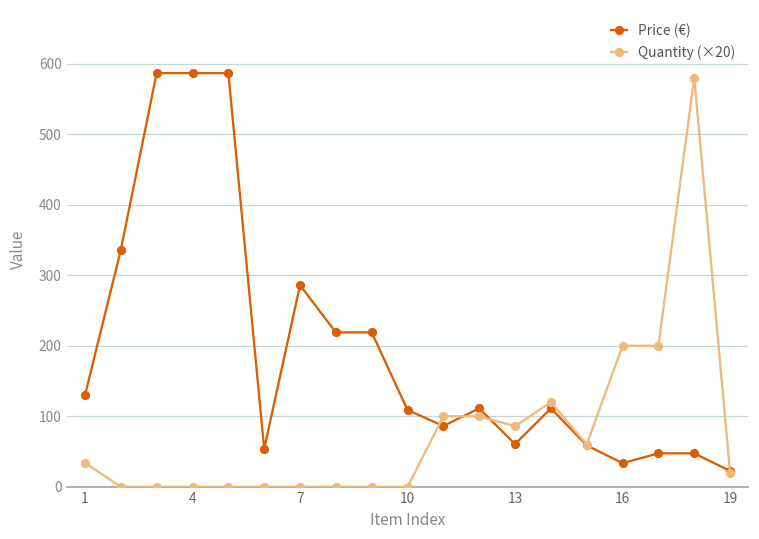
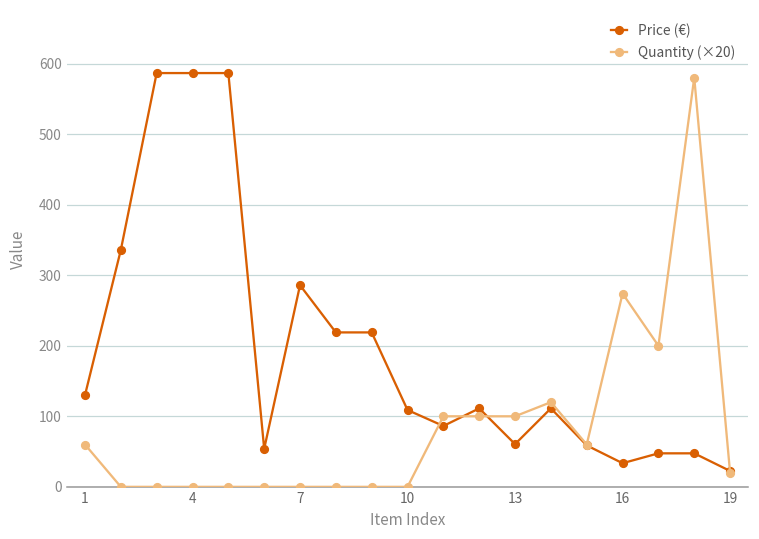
Quantity (×20), 1: 30 -> 60
Quantity (×20), 13: 90 -> 100
Quantity (×20), 16: 200 -> 270
